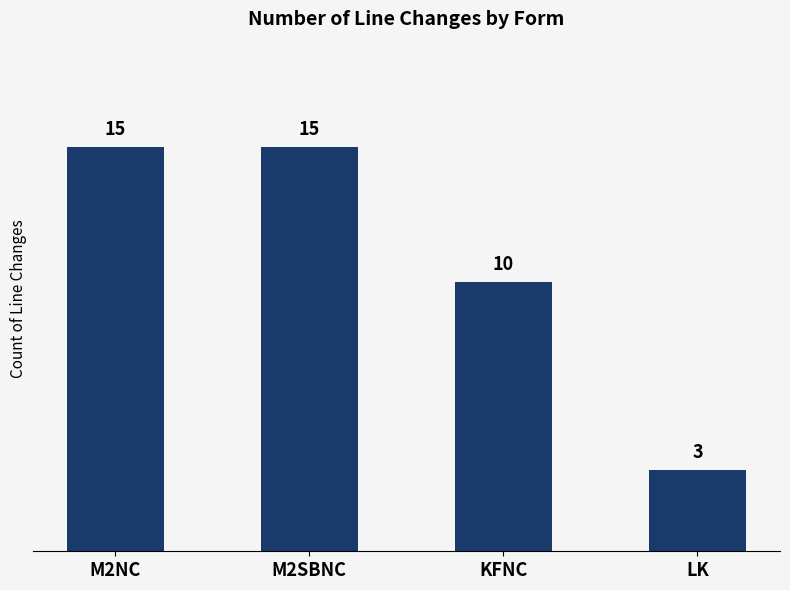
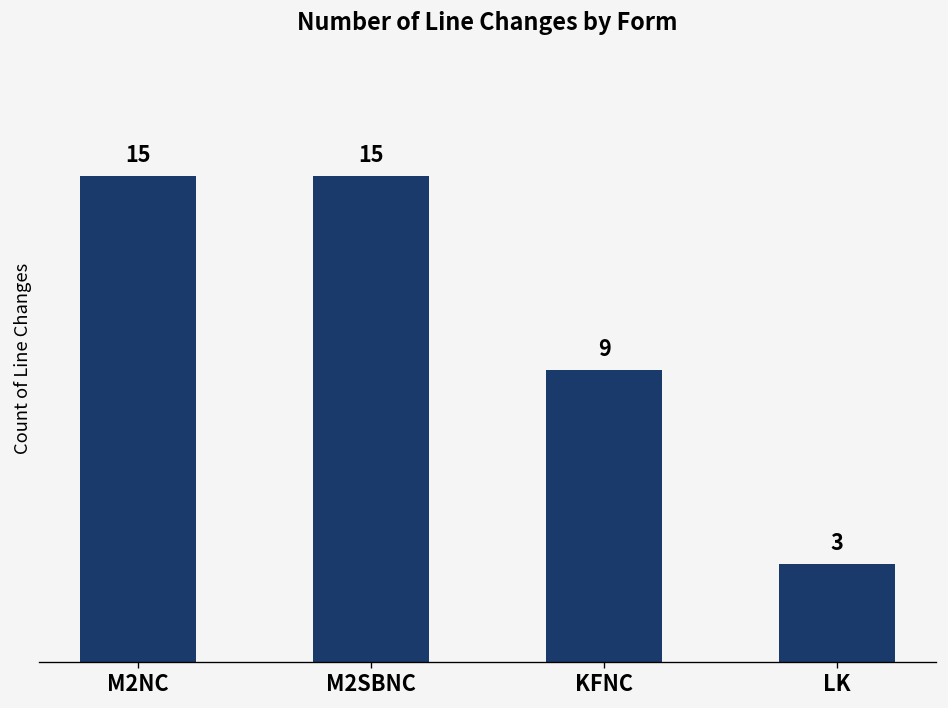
KFNC: 10 -> 9
